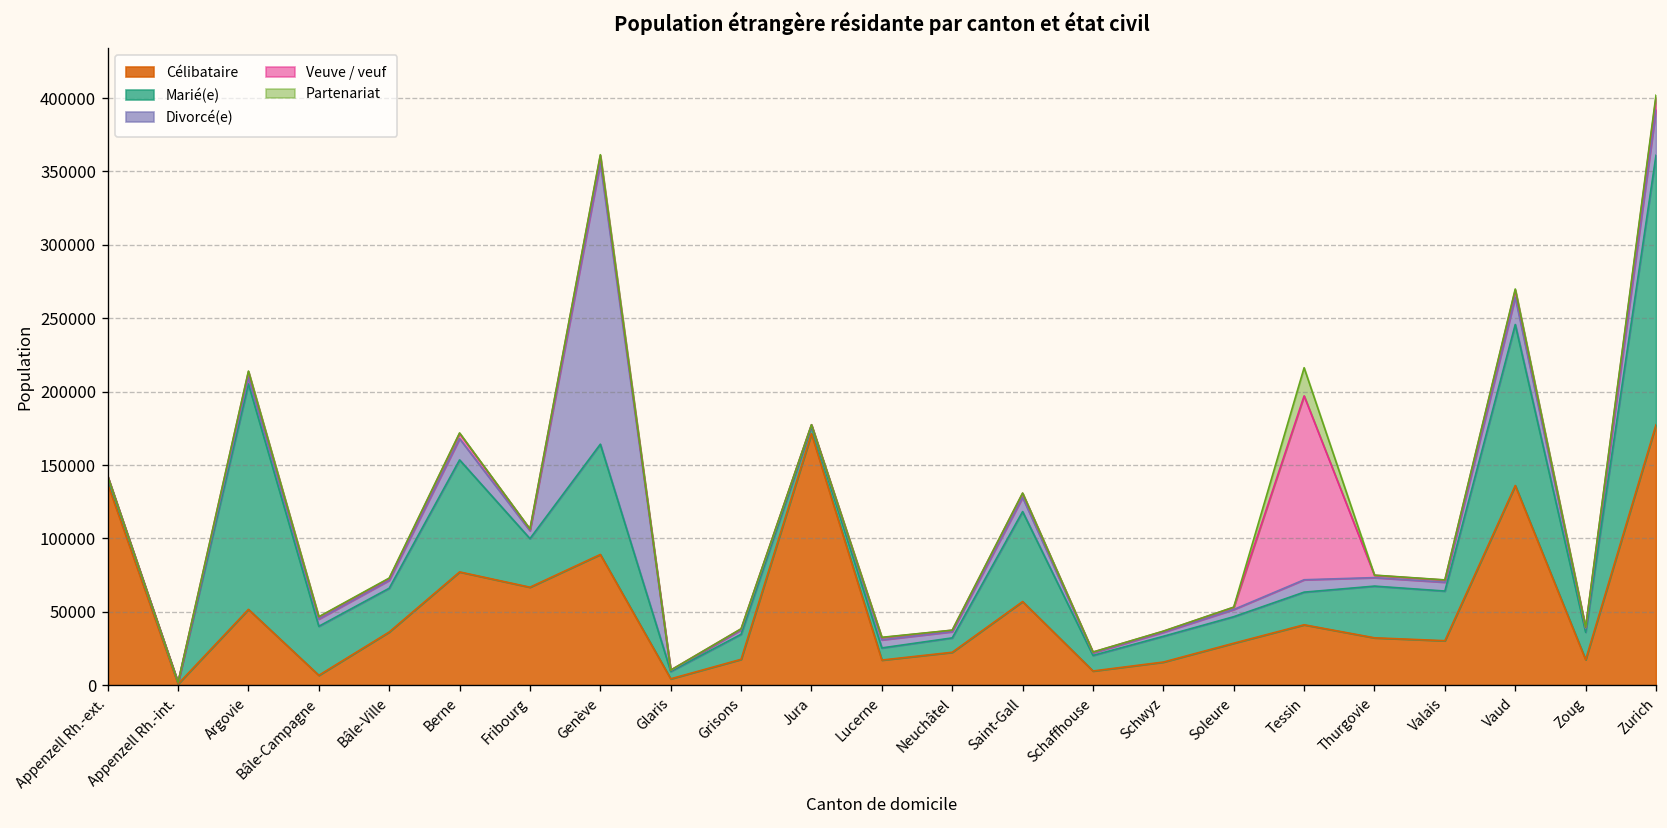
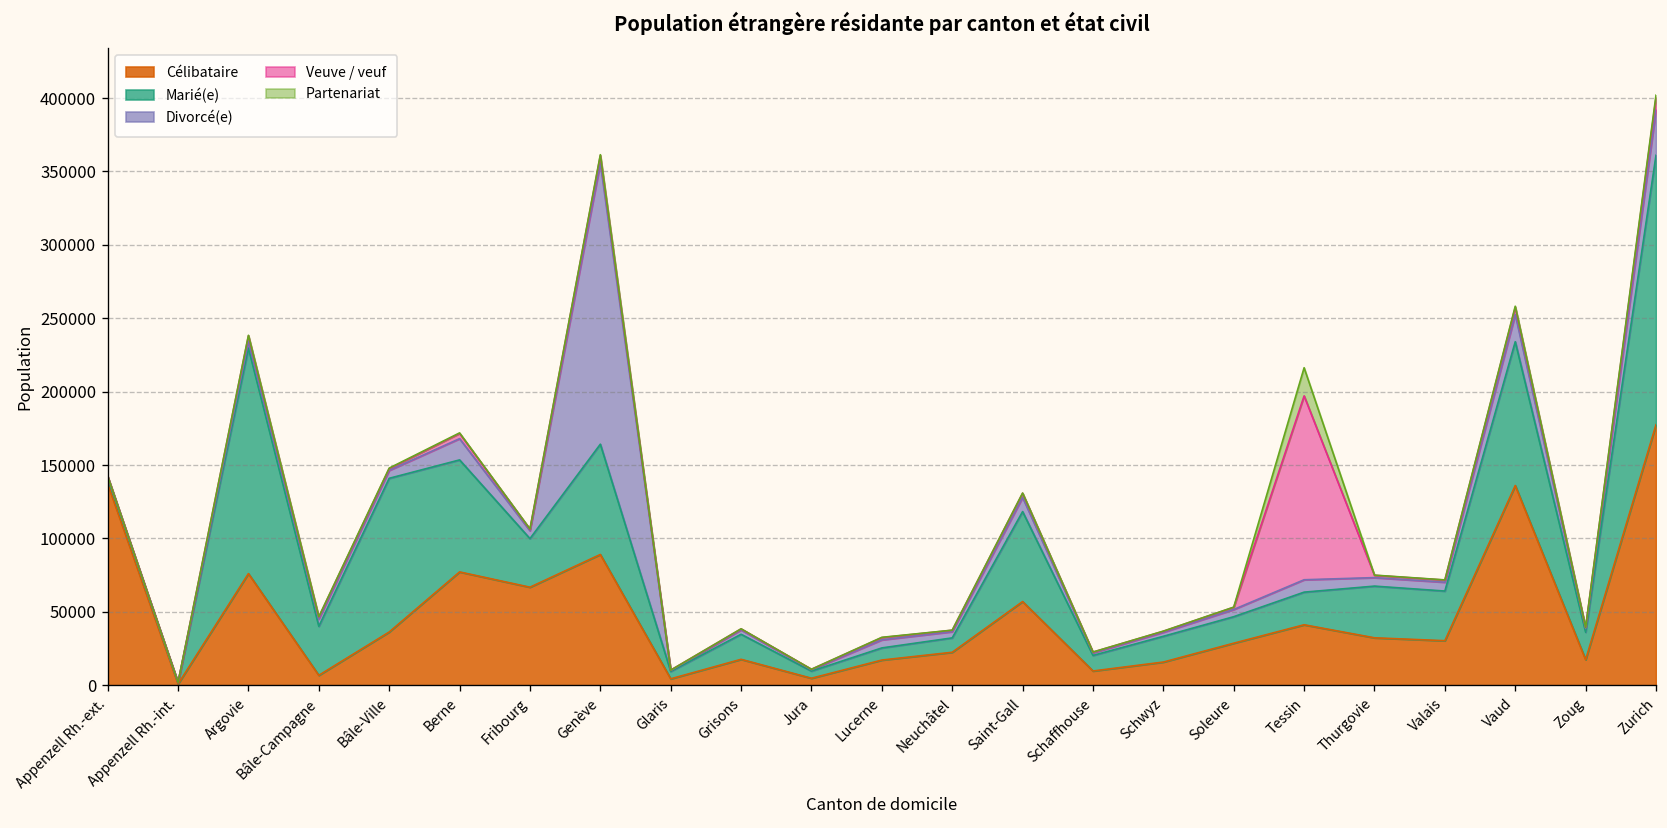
Célibataire, Argovie: 52000 -> 76000
Marié(e), Bâle-Ville: 30000 -> 105000
Célibataire, Jura: 171000 -> 5000
Marié(e), Vaud: 110000 -> 98000
